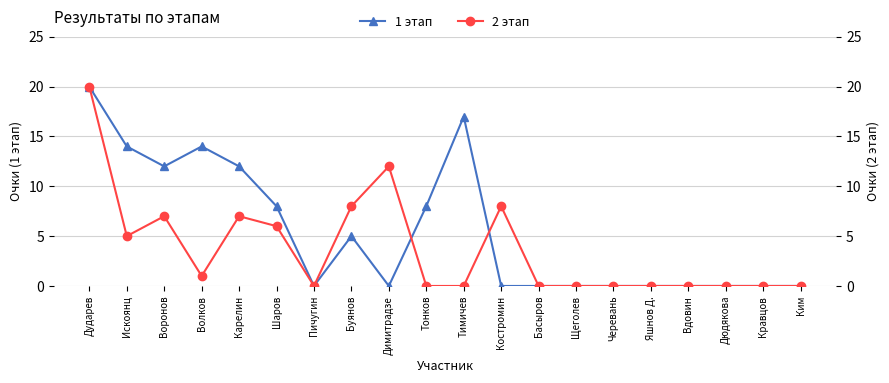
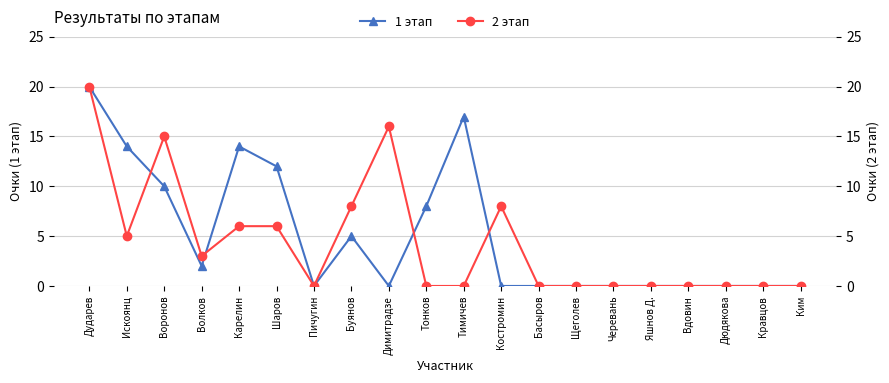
1 этап, Воронов: 12 -> 10
1 этап, Волков: 14 -> 2
1 этап, Карелин: 12 -> 14
1 этап, Шаров: 8 -> 12
2 этап, Воронов: 7 -> 15
2 этап, Волков: 1 -> 3
2 этап, Карелин: 7 -> 6
2 этап, Димитрадзе: 12 -> 16
